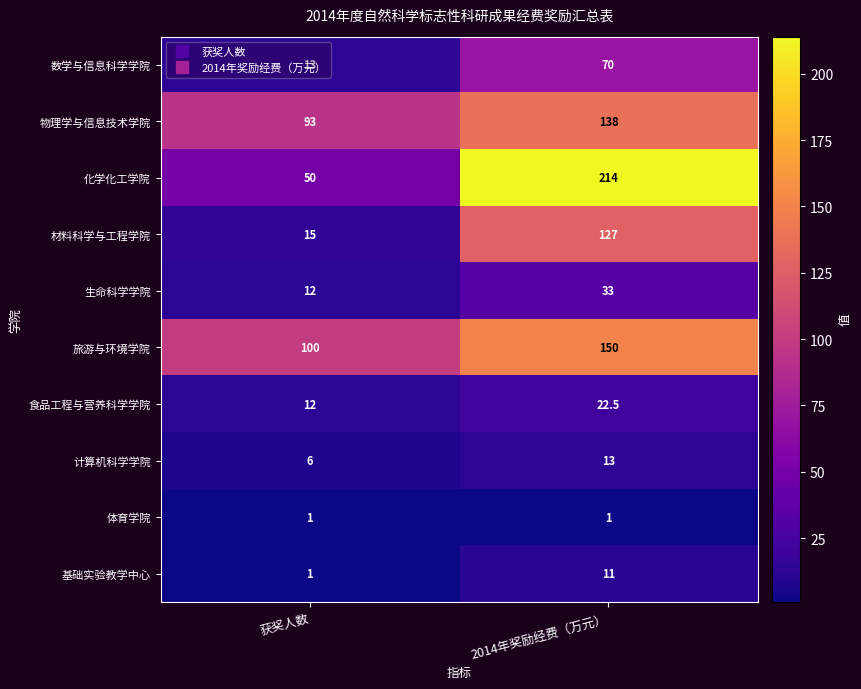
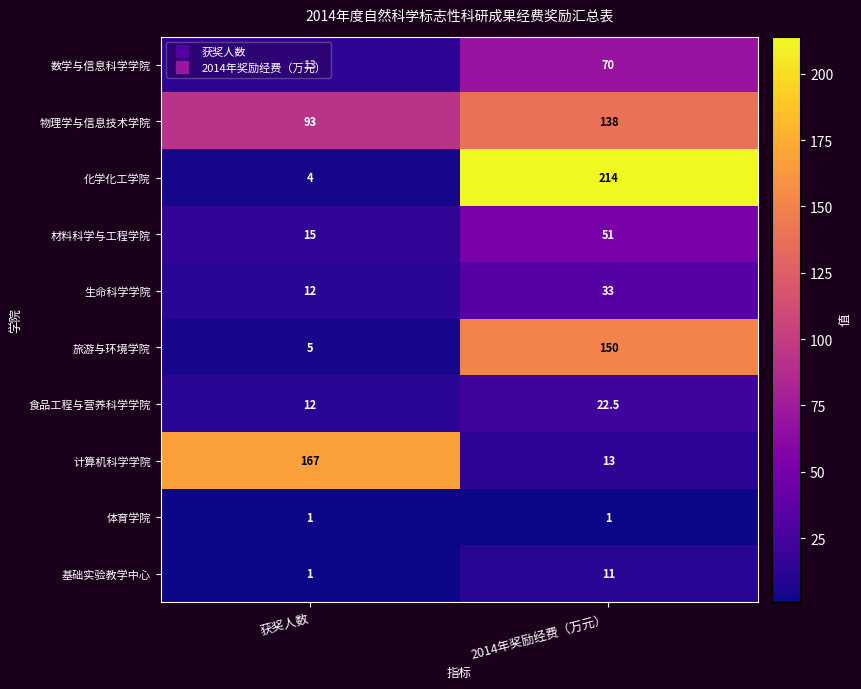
化学化工学院, 获奖人数: 50 -> 4
材料科学与工程学院, 2014年奖励经费（万元）: 127 -> 51
旅游与环境学院, 获奖人数: 100 -> 5
计算机科学学院, 获奖人数: 6 -> 167
